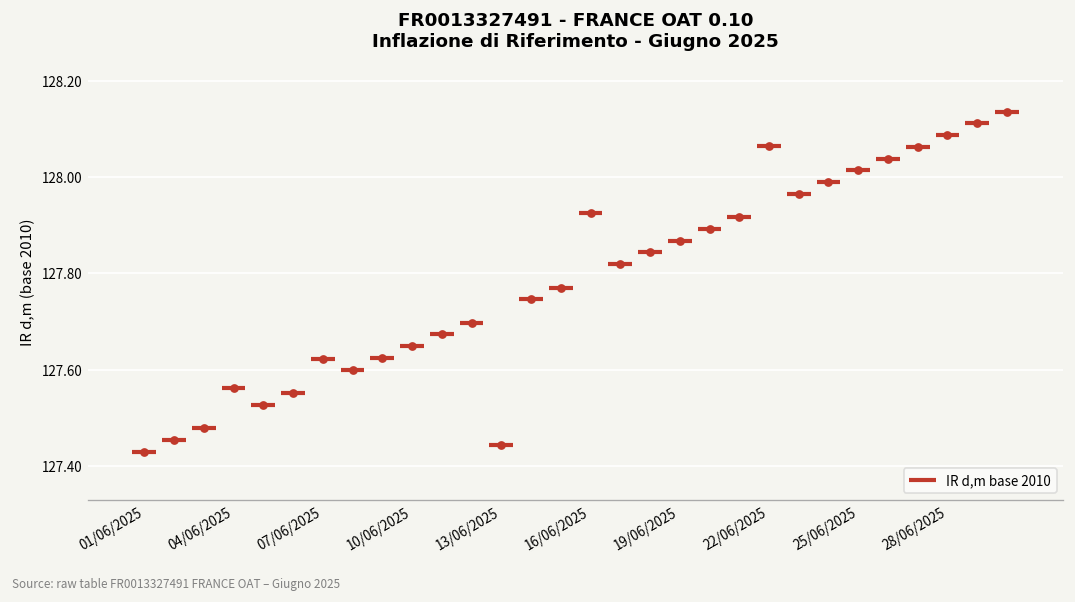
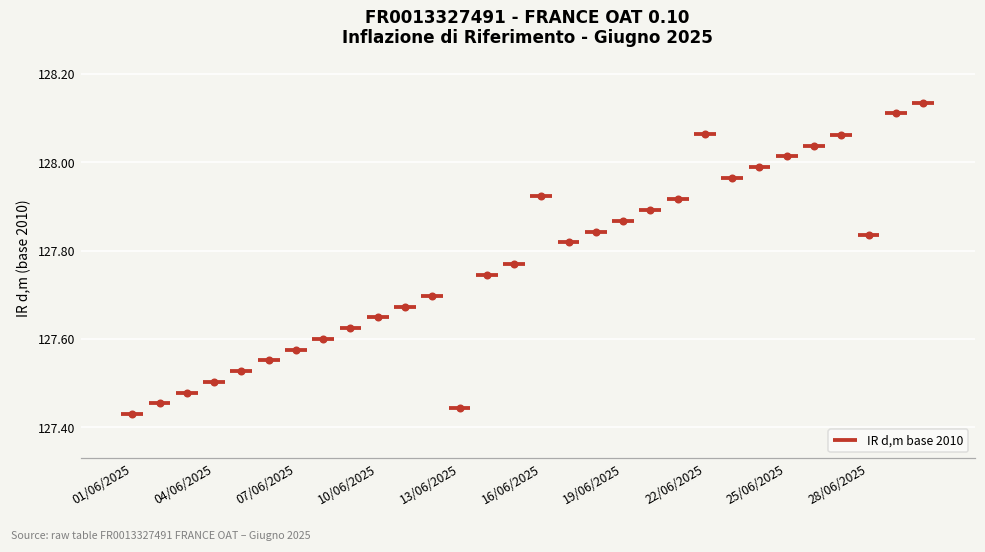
04/06/2025: 127.56 -> 127.50
07/06/2025: 127.62 -> 127.58
28/06/2025: 128.09 -> 127.84
